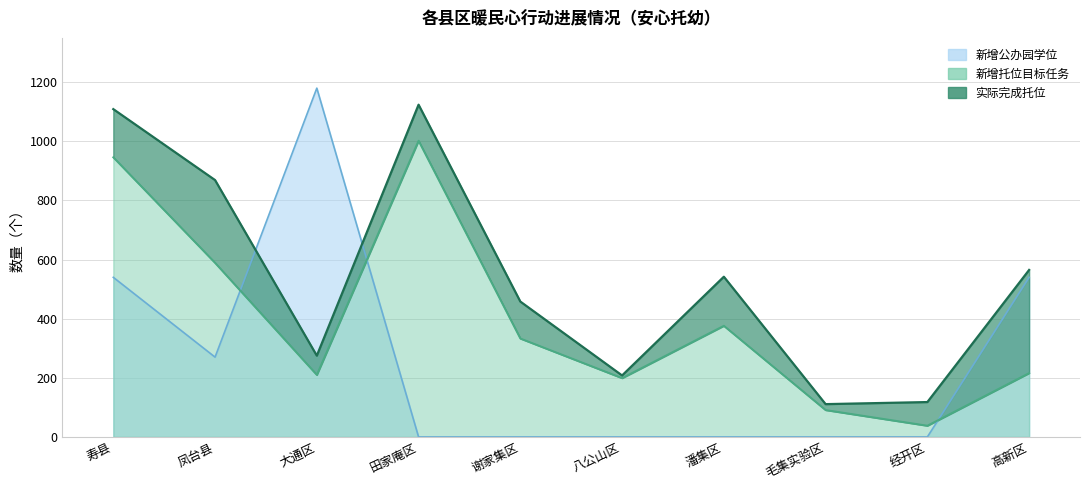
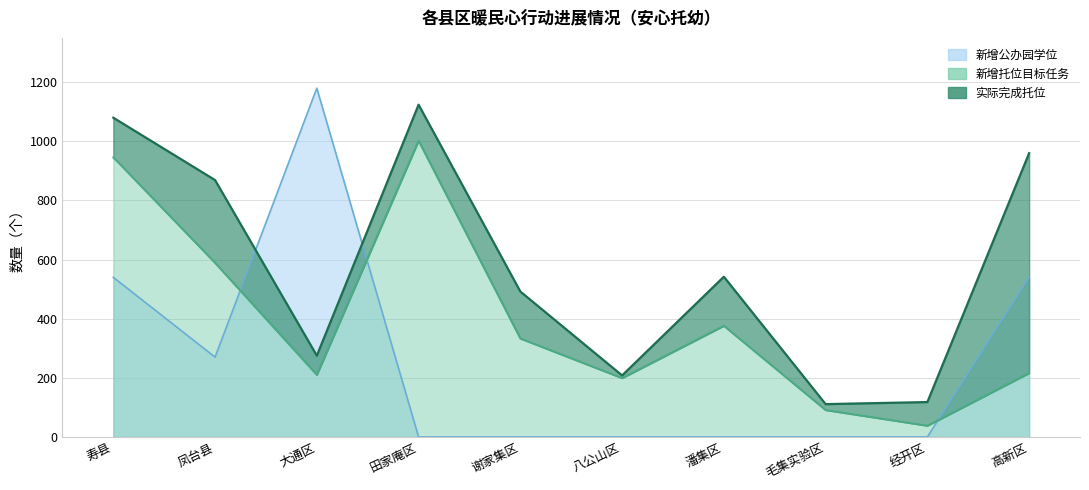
实际完成托位, 寿县: 1110 -> 1080
实际完成托位, 谢家集区: 460 -> 490
实际完成托位, 高新区: 570 -> 960
